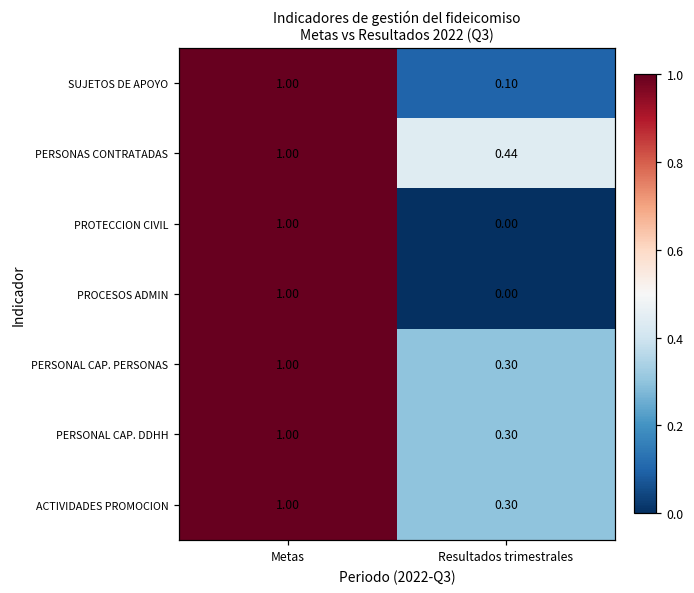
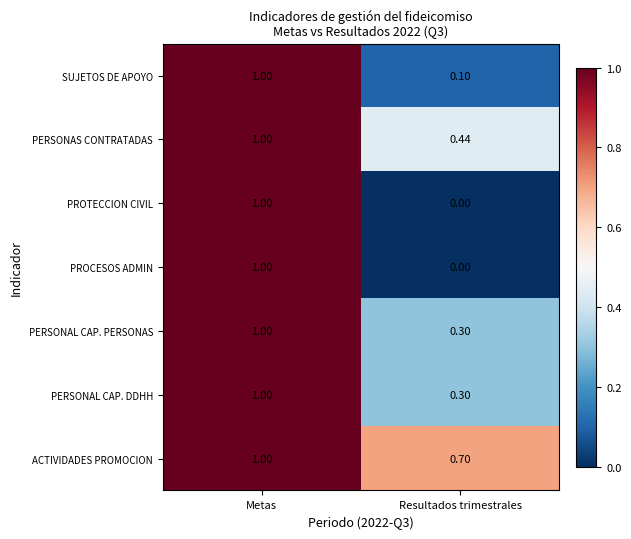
ACTIVIDADES PROMOCION, Resultados trimestrales: 0.30 -> 0.70
